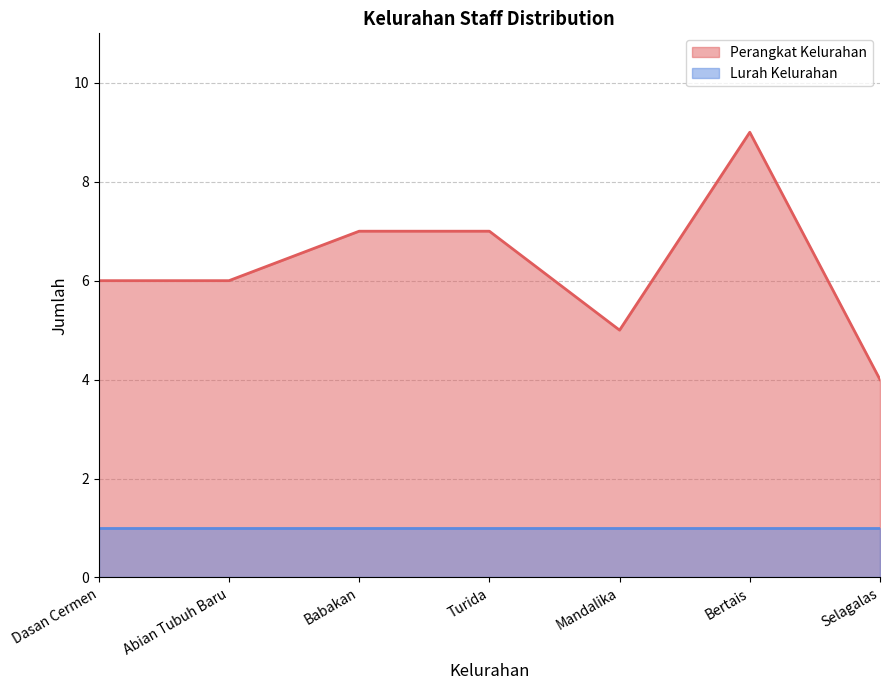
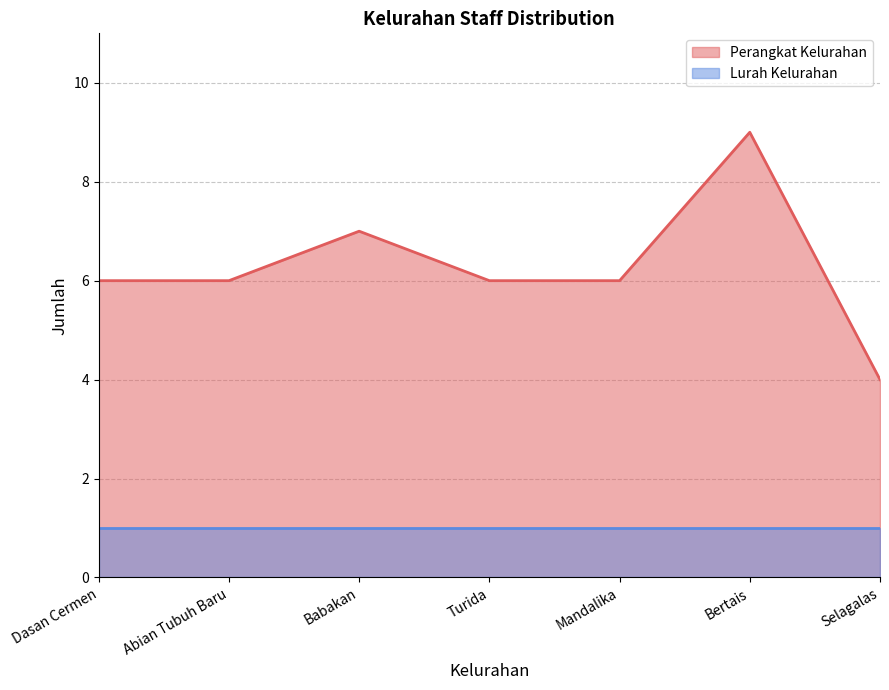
Perangkat Kelurahan, Turida: 7 -> 6
Perangkat Kelurahan, Mandalika: 5 -> 6
